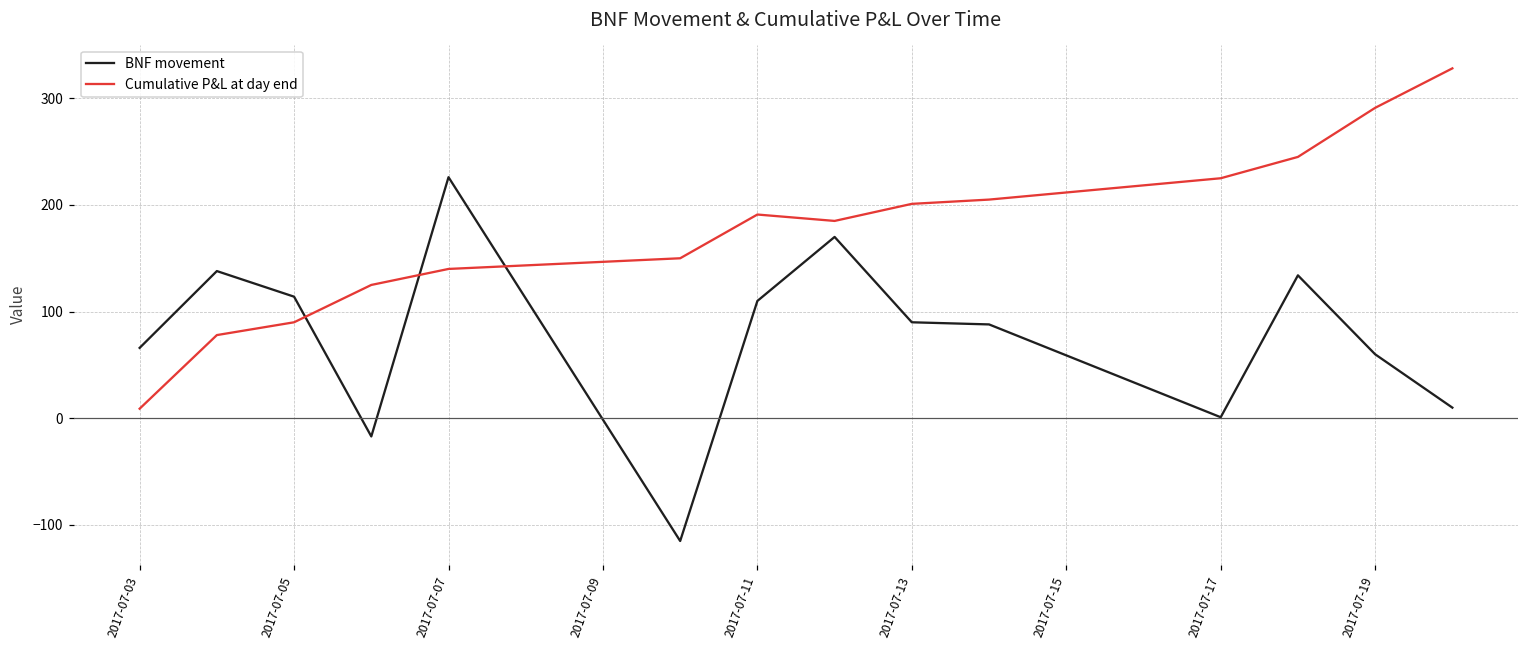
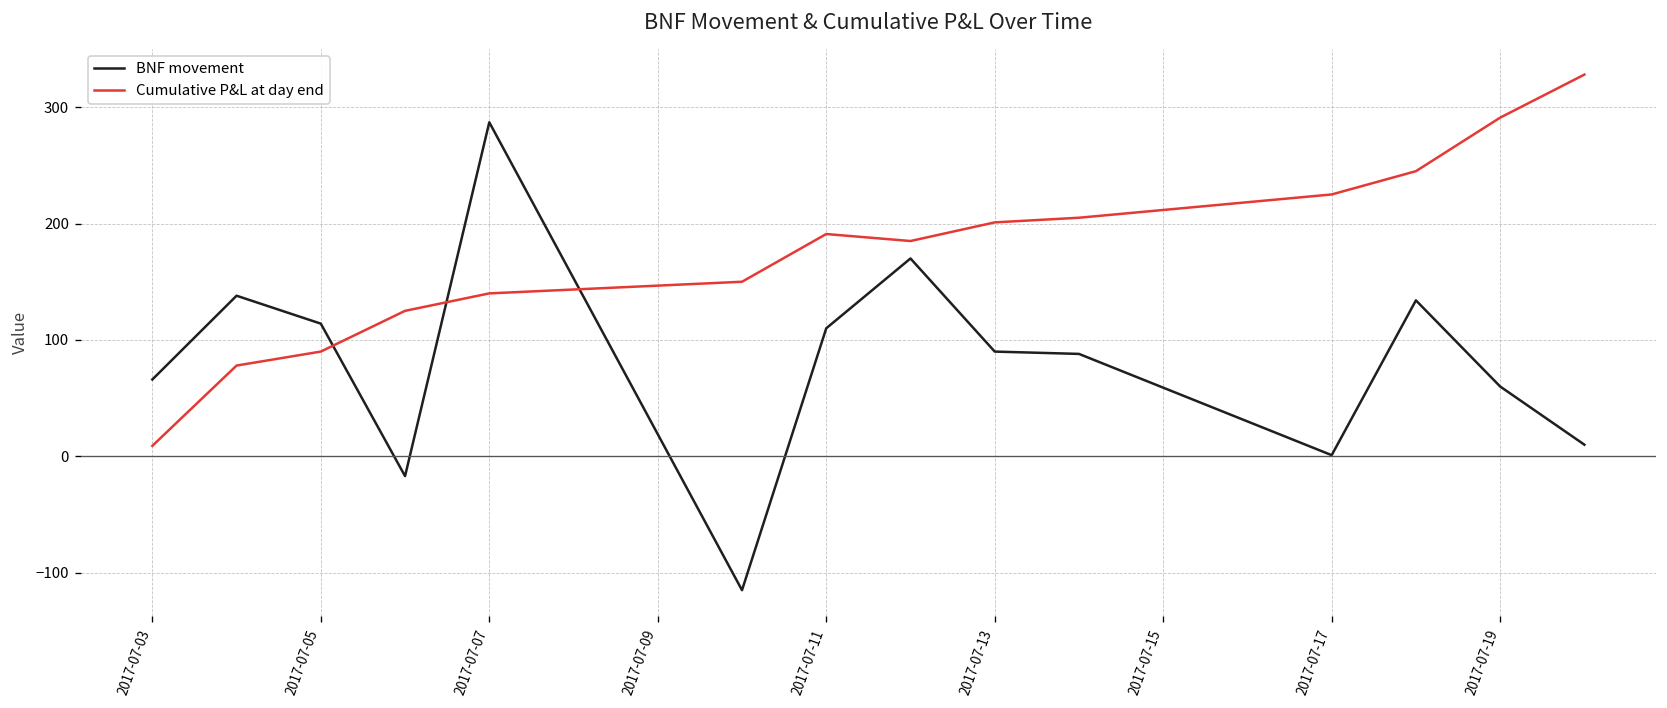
BNF movement, 2017-07-07: 230 -> 290
